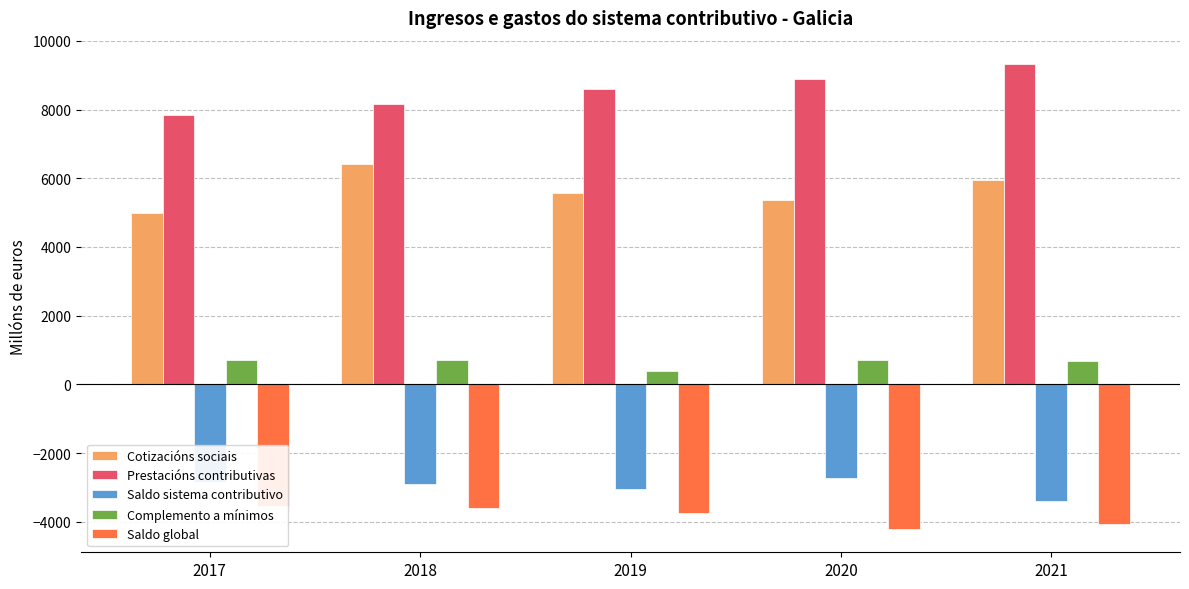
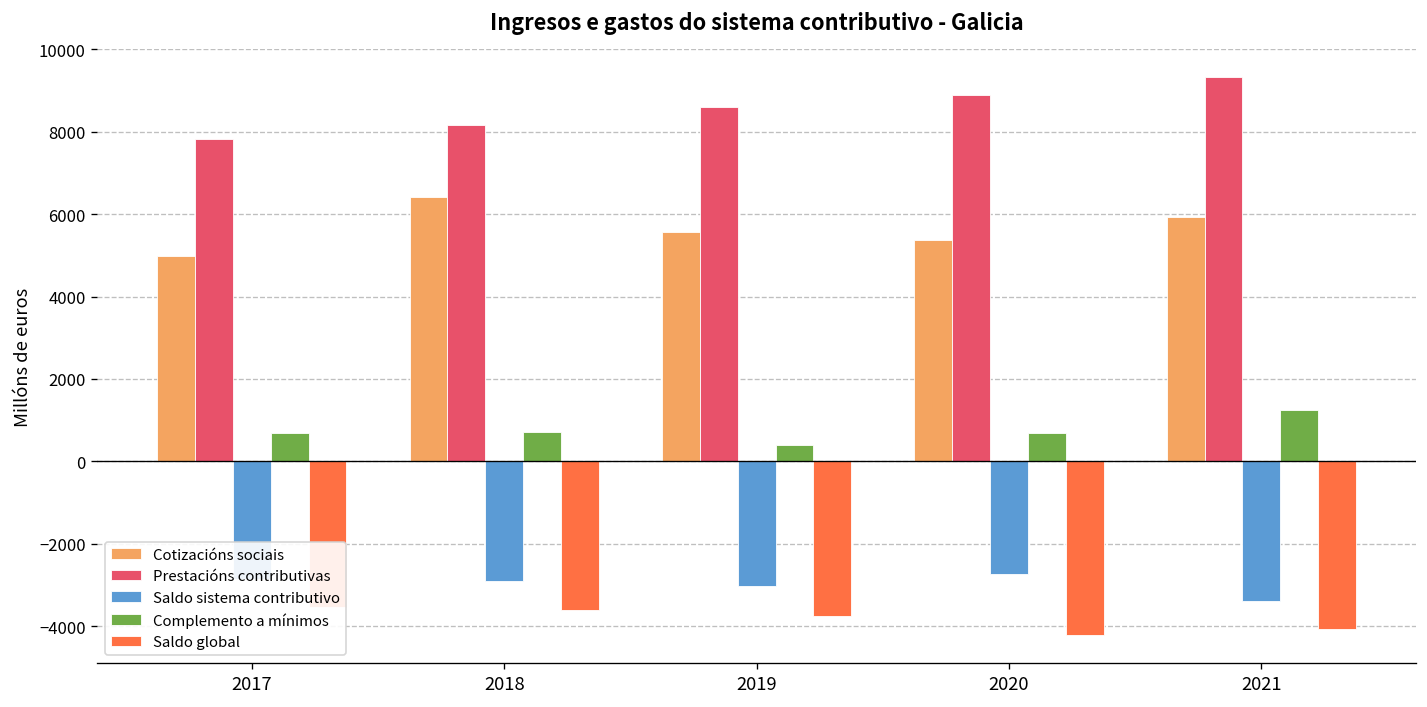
Complemento a mínimos, 2021: 700 -> 1200
